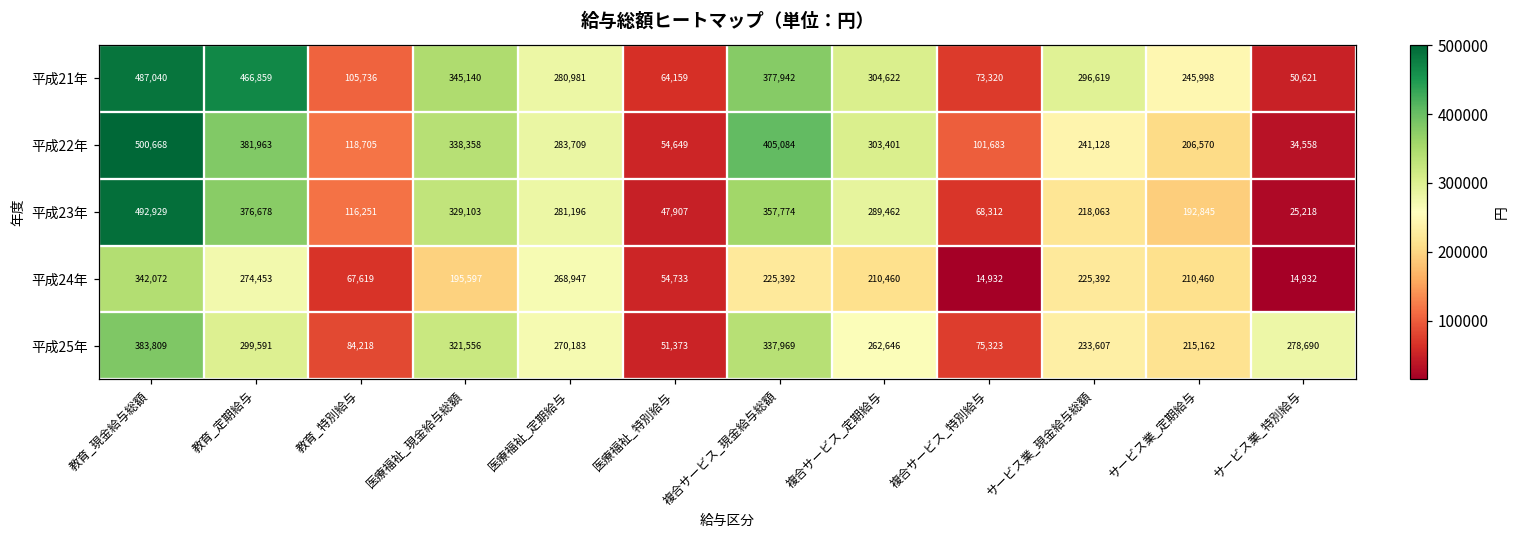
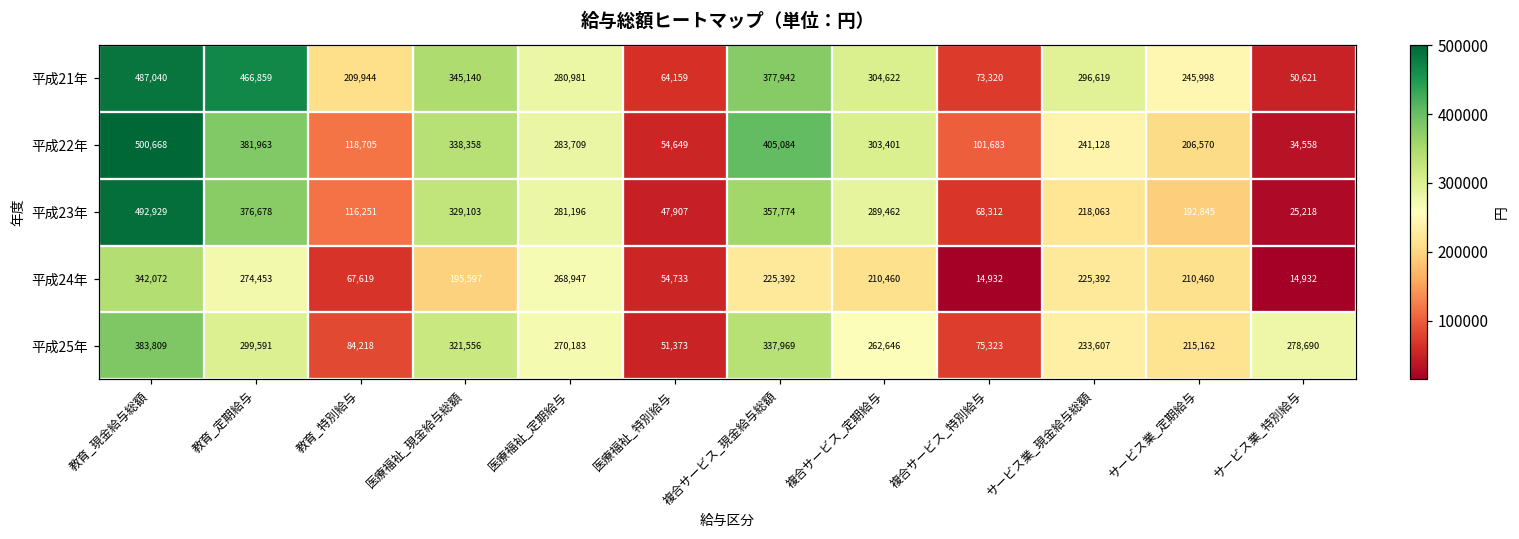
平成21年, 教育_特別給与: 105,736 -> 209,944
